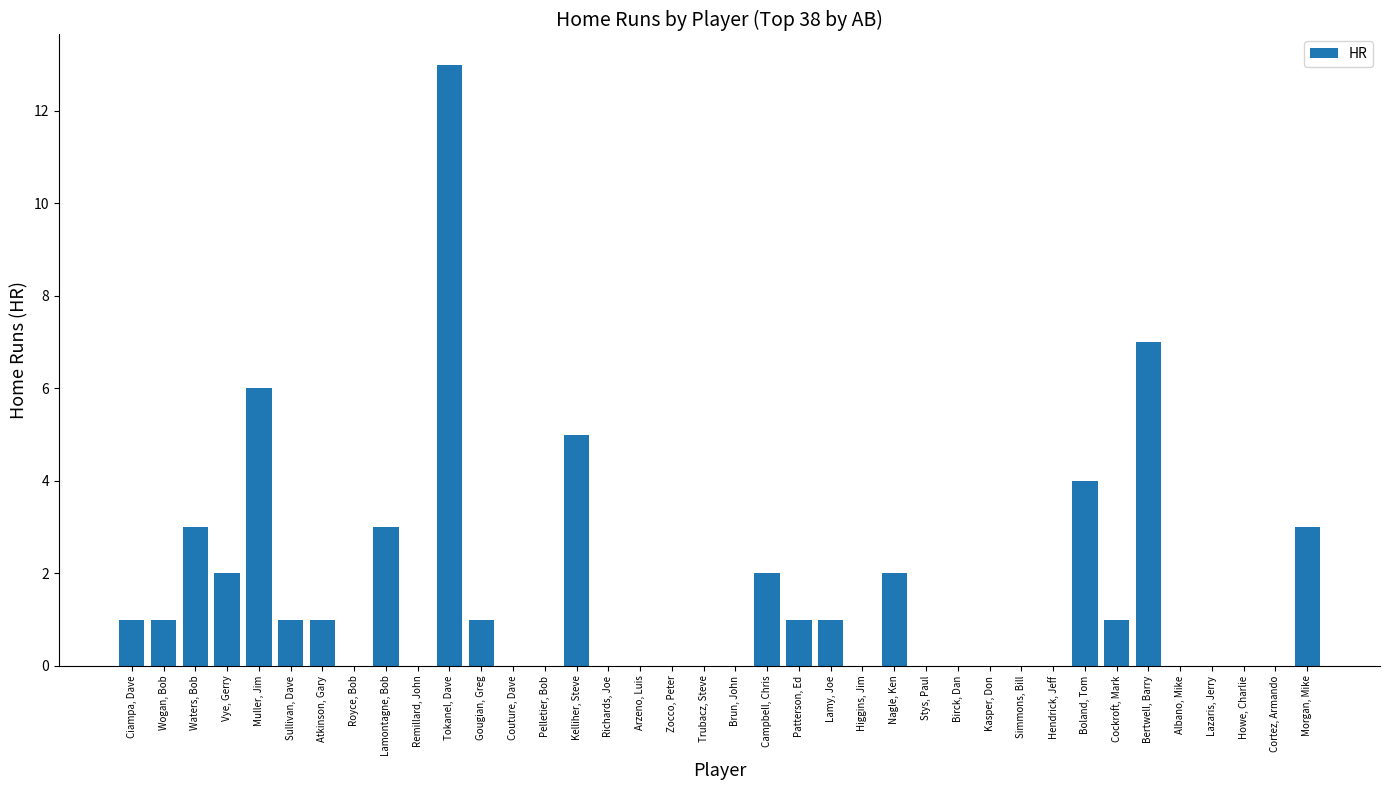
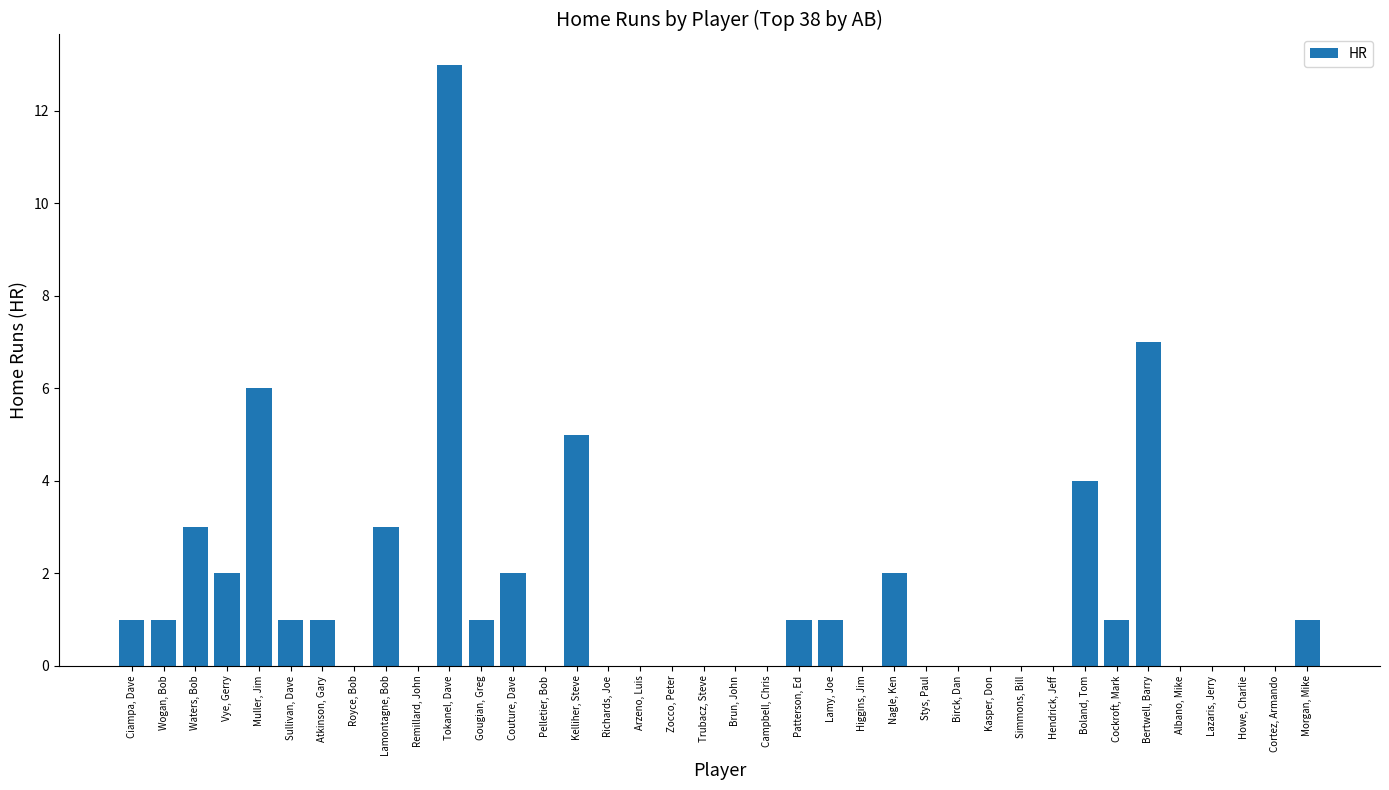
Couture, Dave: 0 -> 2
Campbell, Chris: 2 -> 0
Morgan, Mike: 3 -> 1
